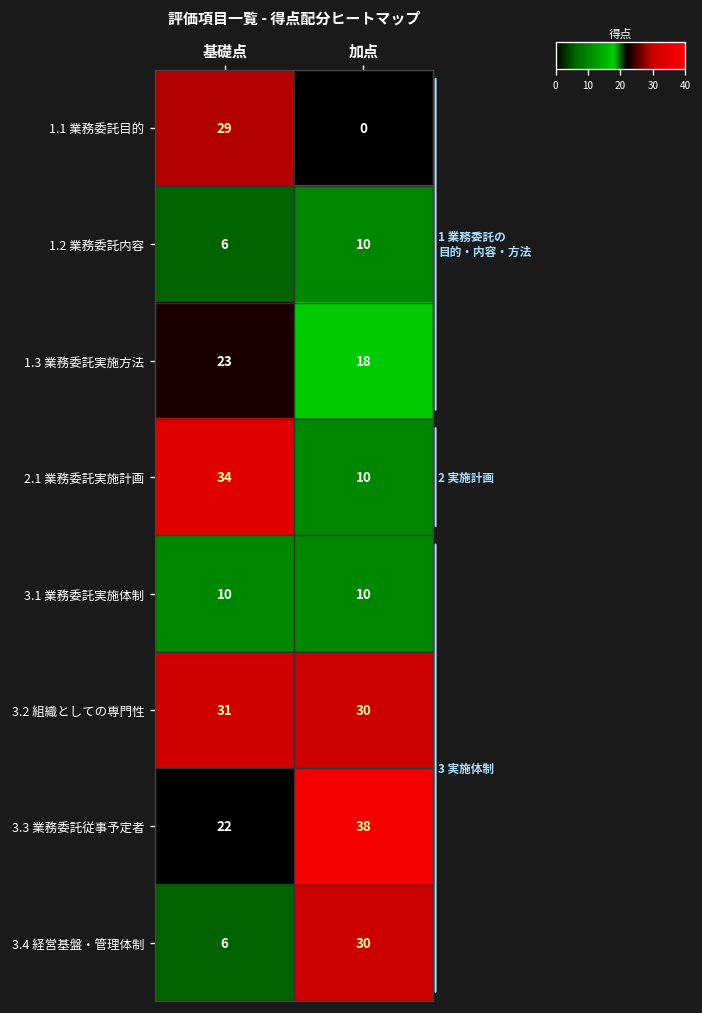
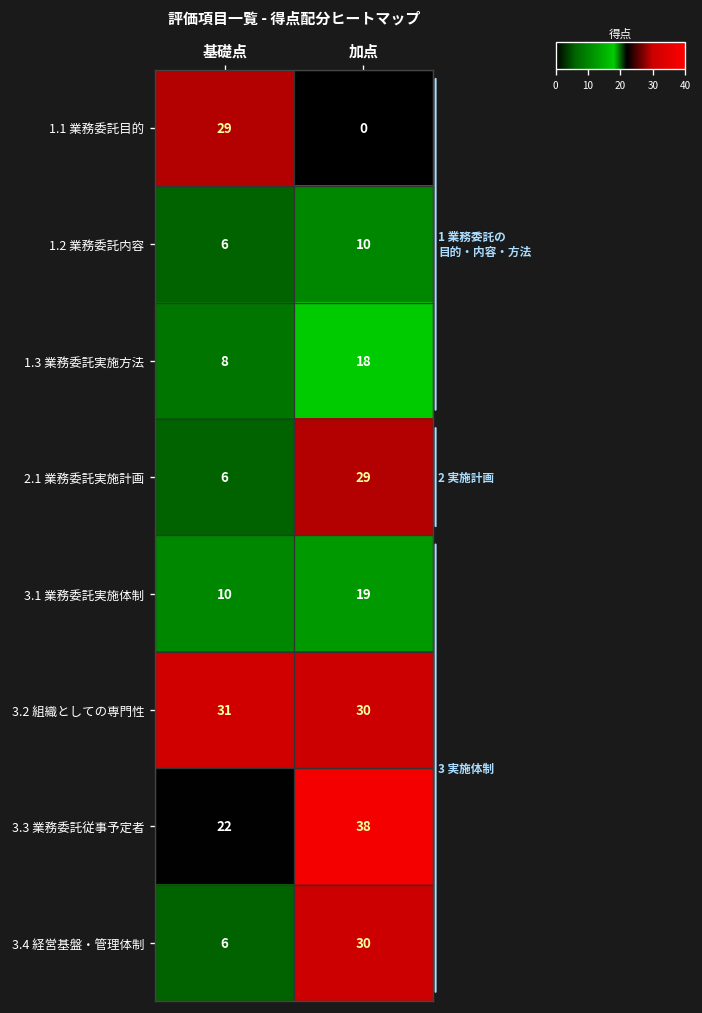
1.3 業務委託実施方法, 基礎点: 23 -> 8
2.1 業務委託実施計画, 基礎点: 34 -> 6
2.1 業務委託実施計画, 加点: 10 -> 29
3.1 業務委託実施体制, 加点: 10 -> 19
